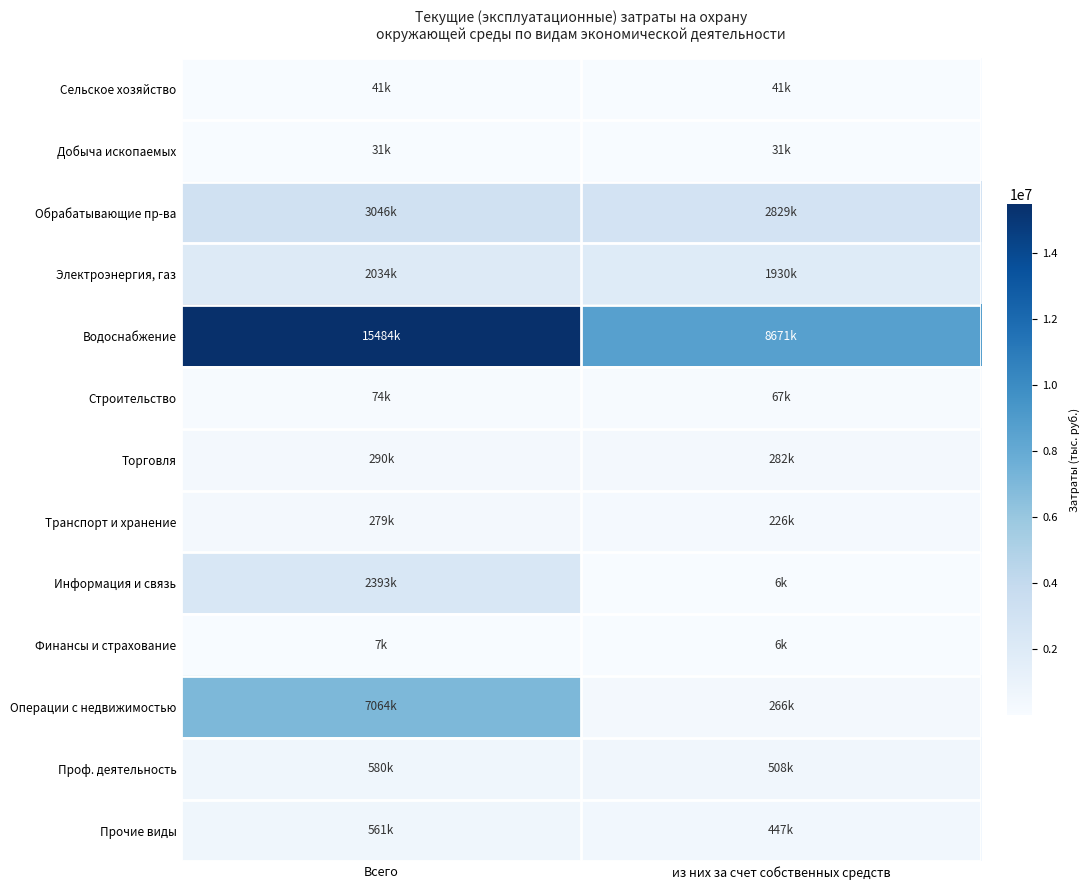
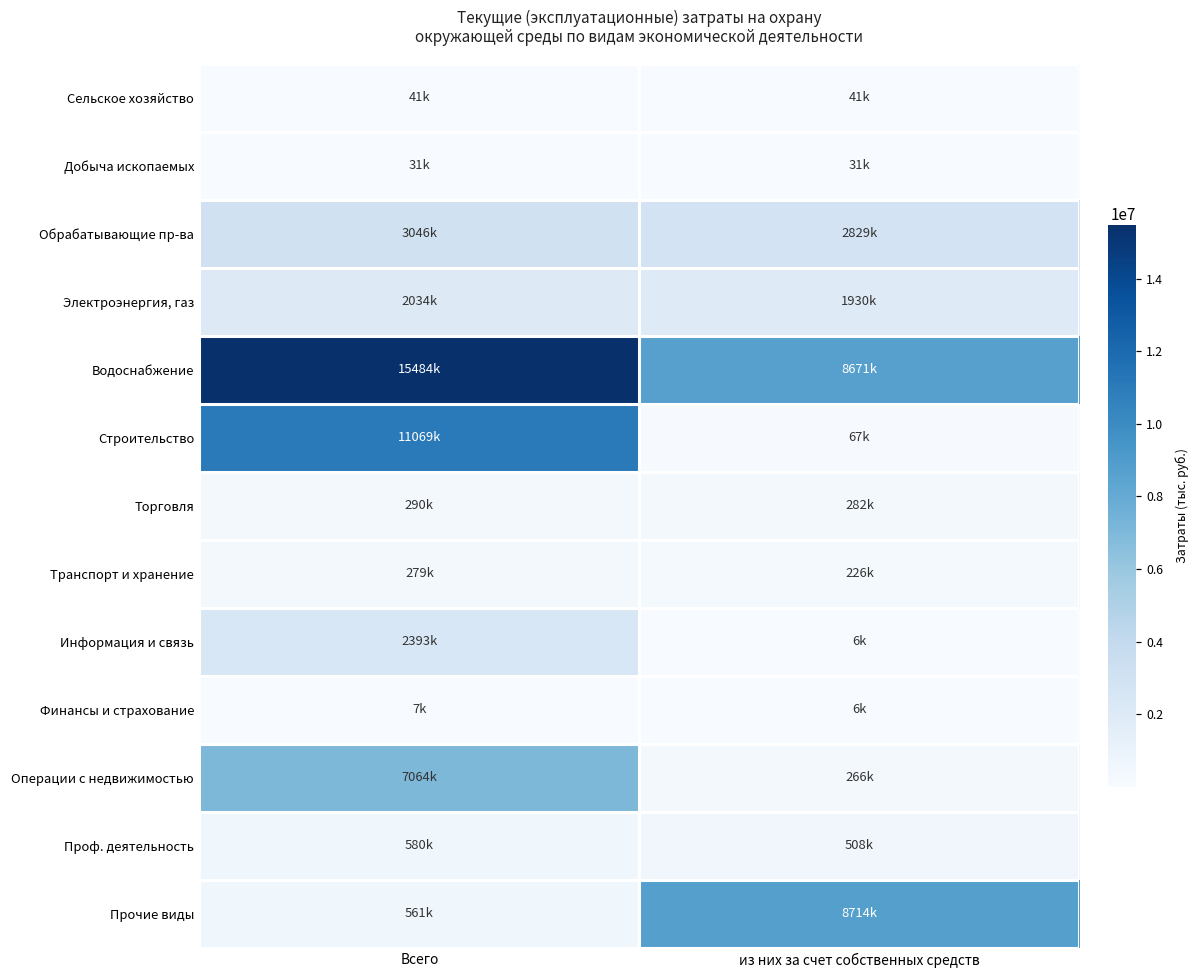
Строительство, Всего: 74k -> 11069k
Прочие виды, из них за счет собственных средств: 447k -> 8714k
